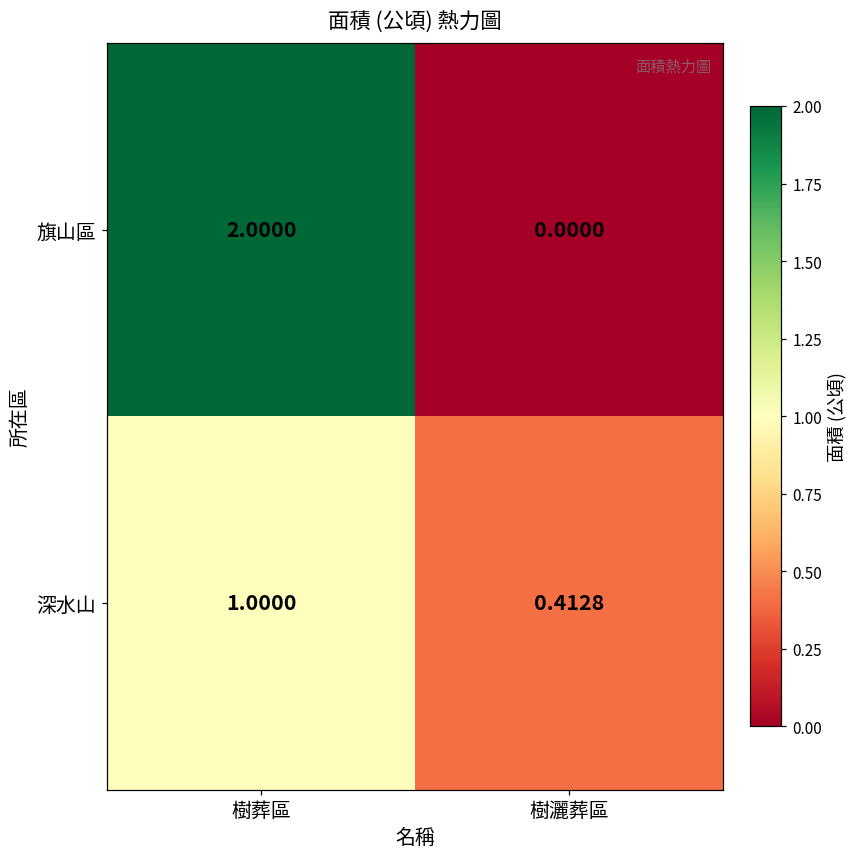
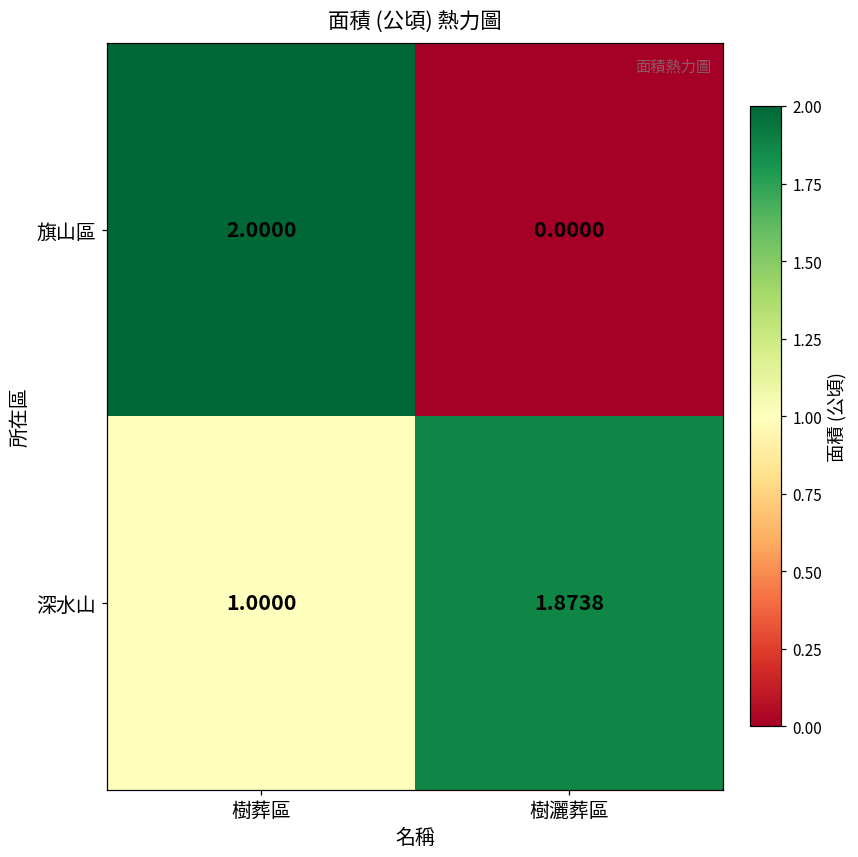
深水山, 樹灑葬區: 0.4128 -> 1.8738
